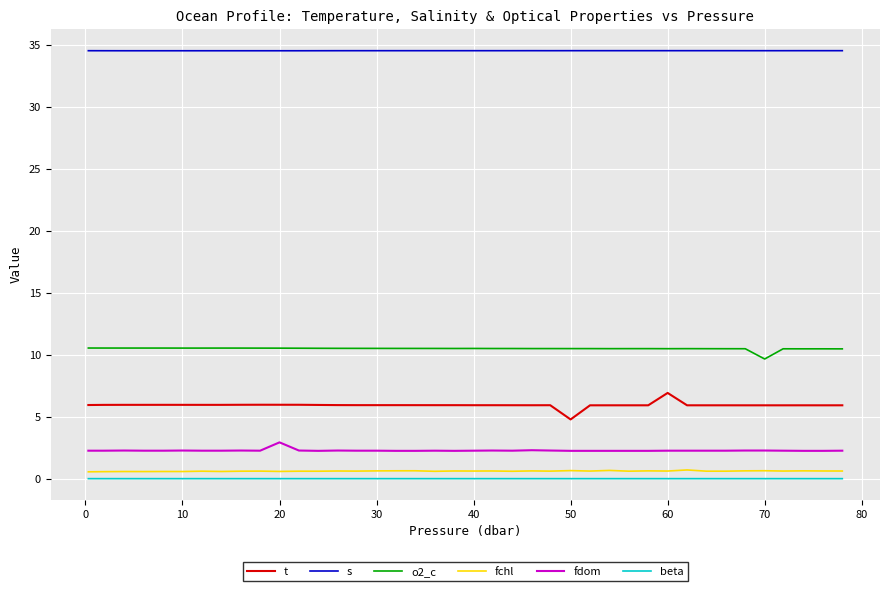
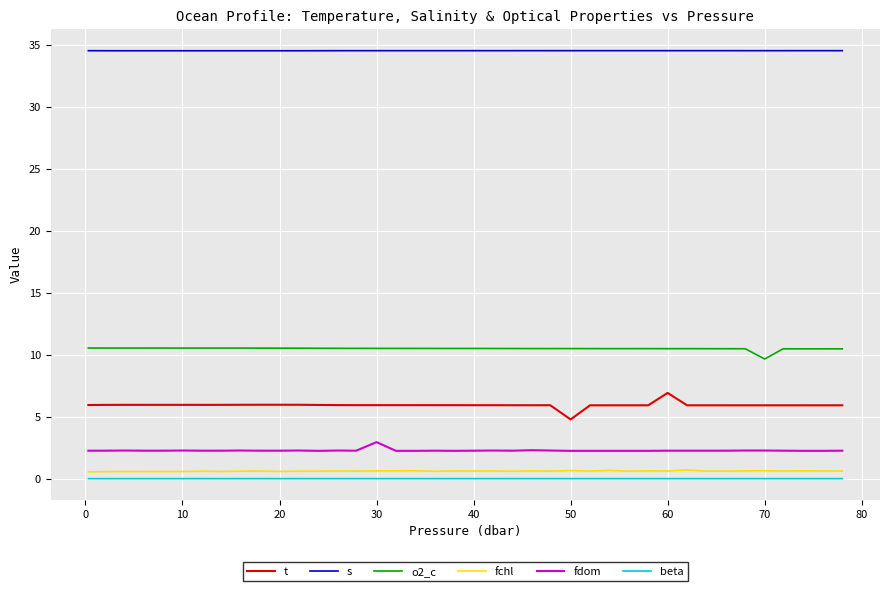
fdom, 20: 2.9 -> 2.3
fdom, 30: 2.3 -> 2.9
